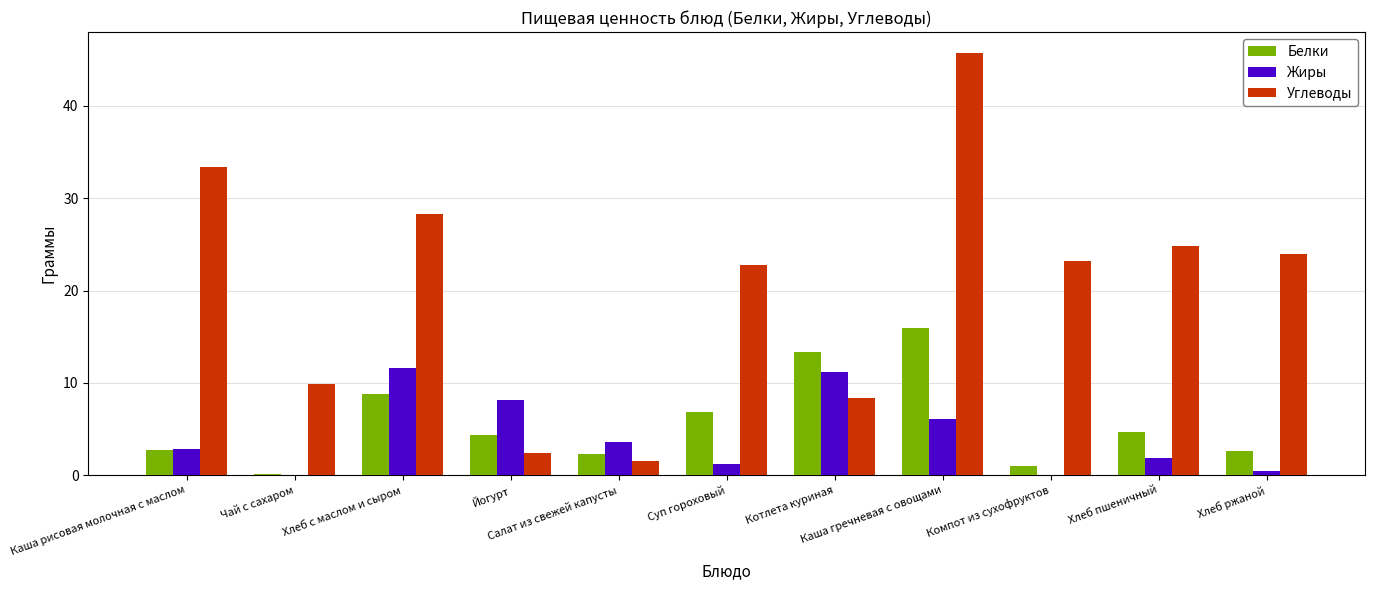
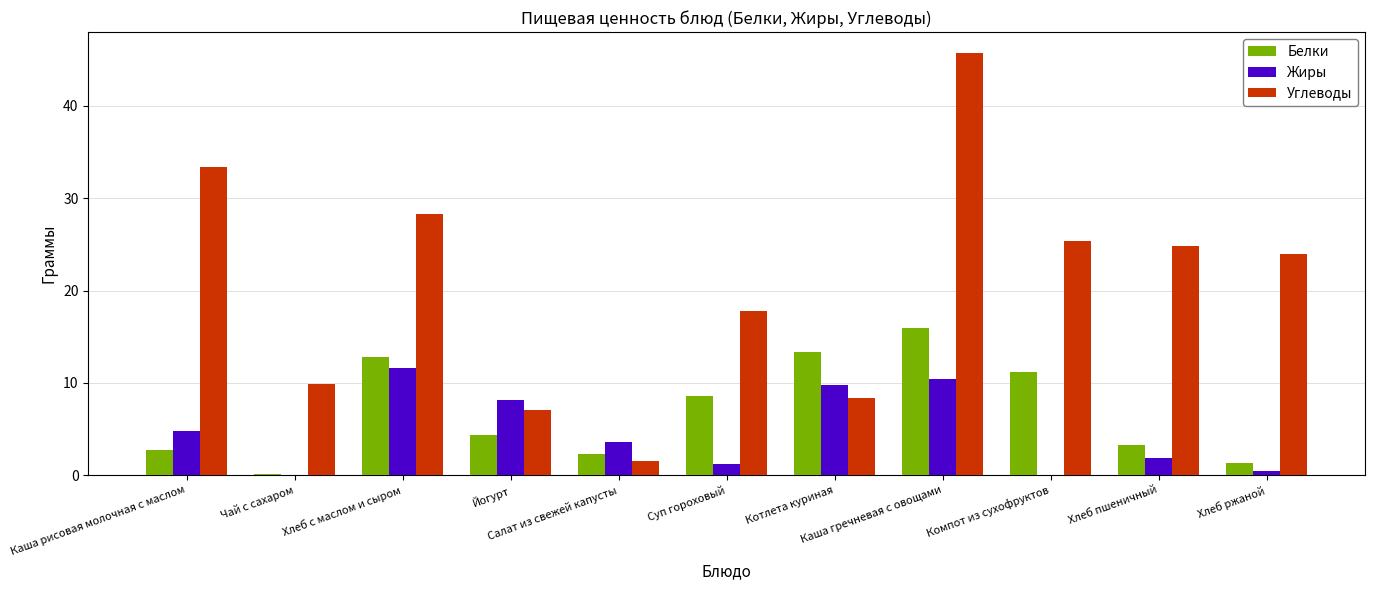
Жиры, Каша рисовая молочная с маслом: 3 -> 5
Белки, Хлеб с маслом и сыром: 9 -> 13
Углеводы, Йогурт: 2 -> 7
Белки, Суп гороховый: 7 -> 9
Углеводы, Суп гороховый: 23 -> 18
Жиры, Котлета куриная: 11 -> 10
Жиры, Каша гречневая с овощами: 6 -> 10
Белки, Компот из сухофруктов: 1 -> 11
Углеводы, Компот из сухофруктов: 23 -> 25
Белки, Хлеб пшеничный: 5 -> 3
Белки, Хлеб ржаной: 3 -> 1
